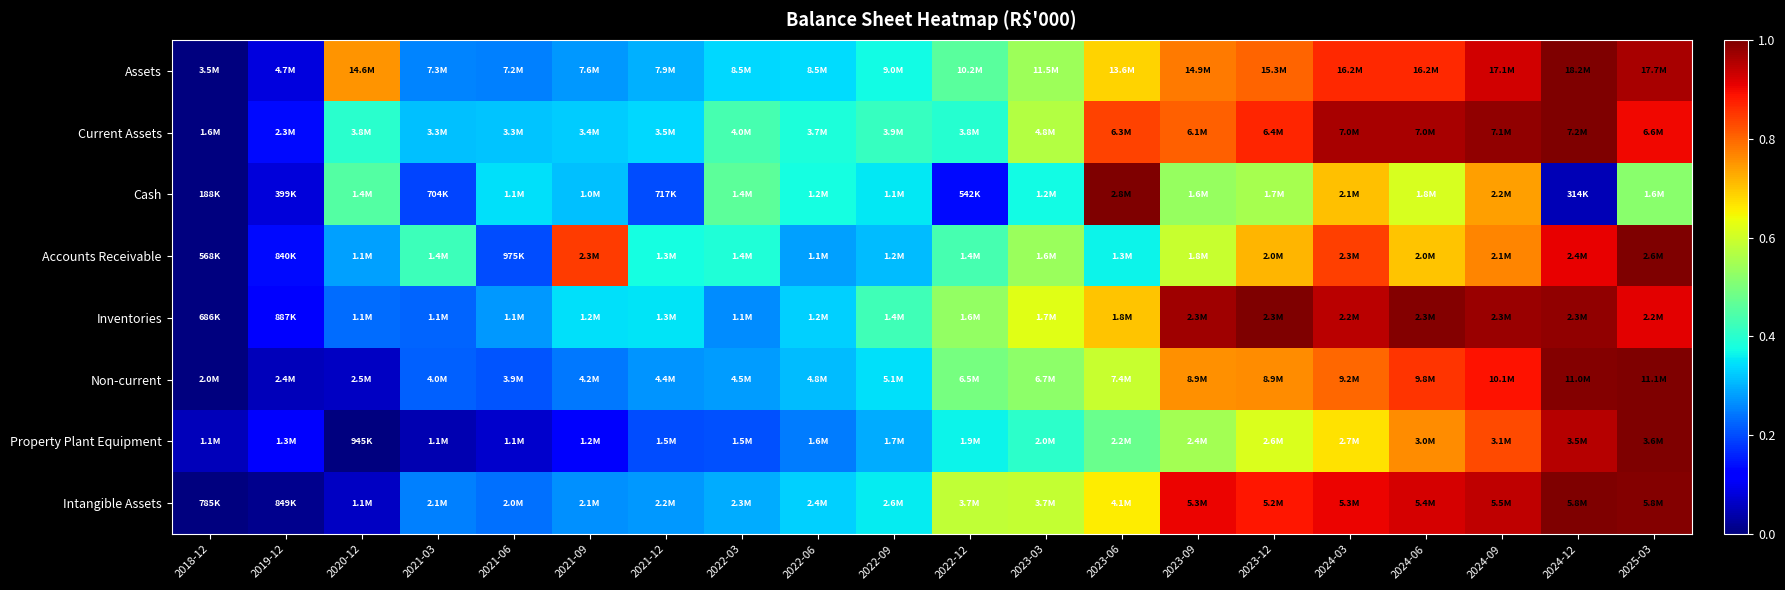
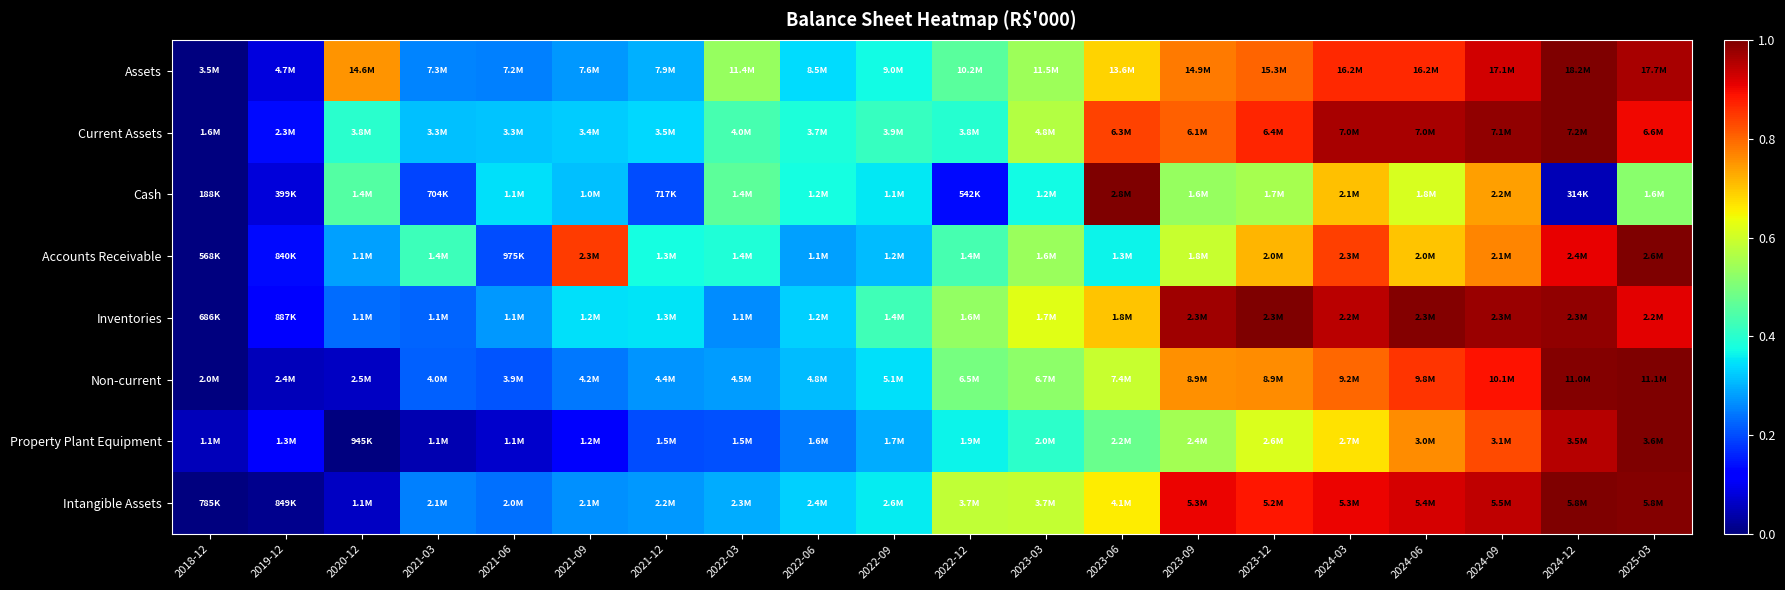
Assets, 2022-03: 8.5M -> 11.4M
